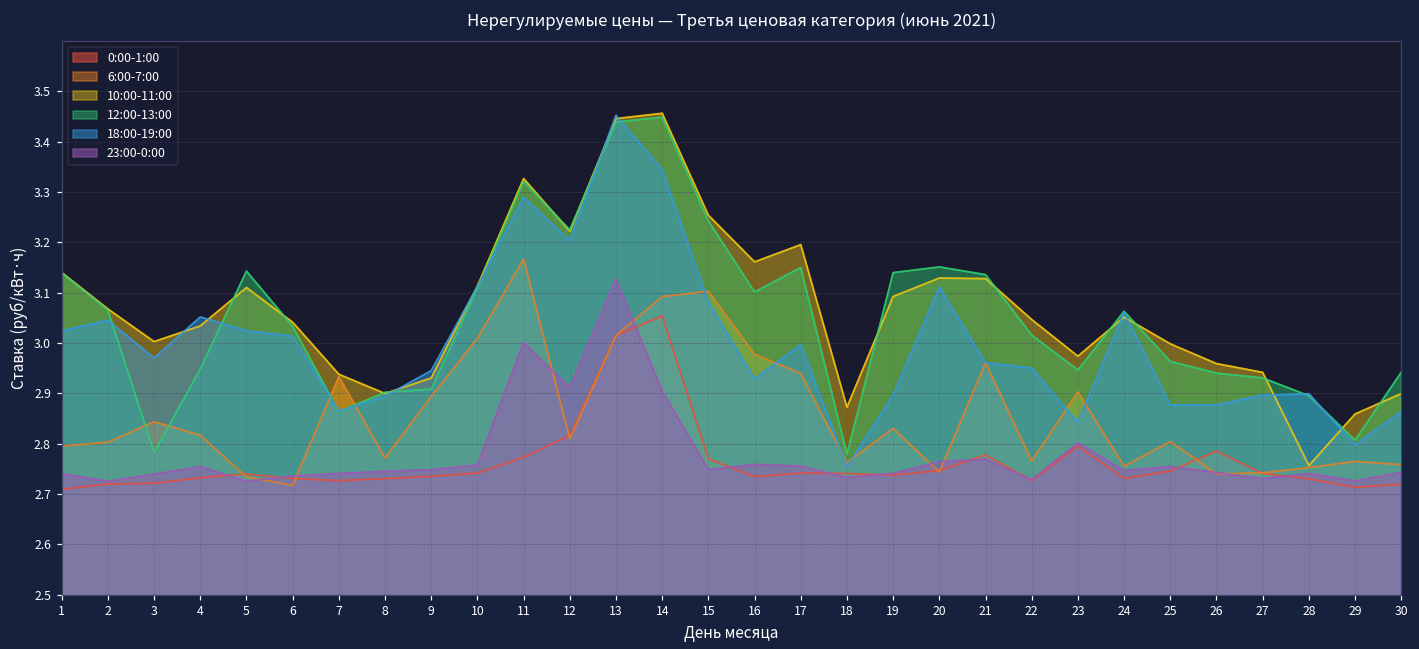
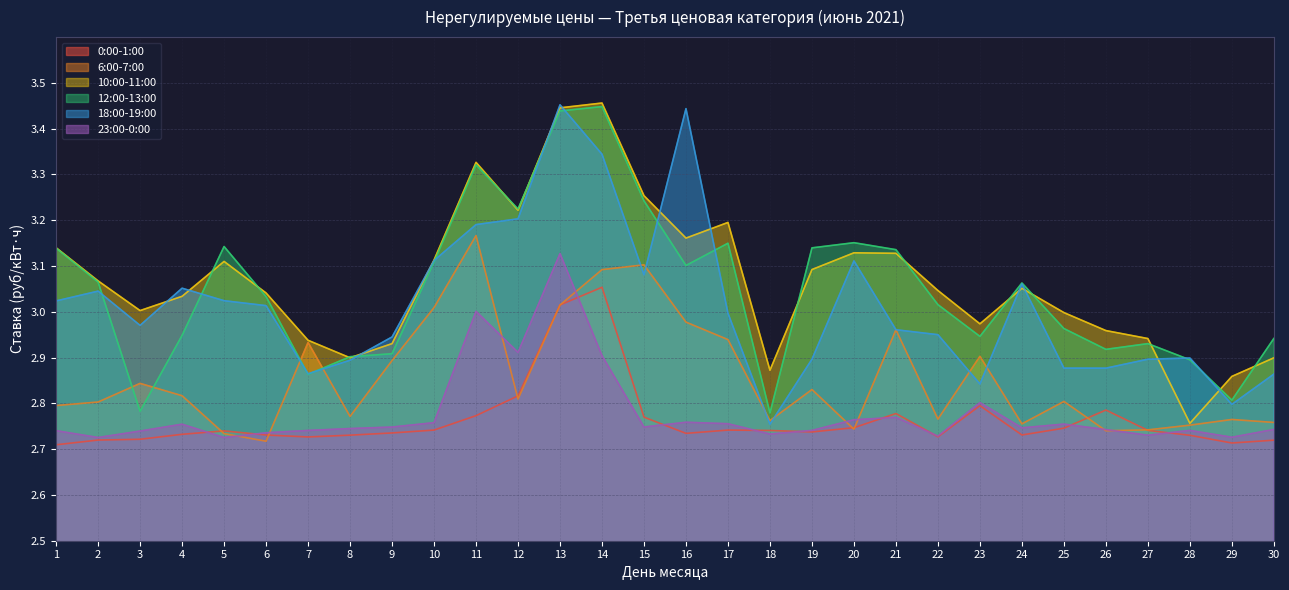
18:00-19:00, 11: 3.29 -> 3.19
18:00-19:00, 16: 2.93 -> 3.44
12:00-13:00, 26: 2.94 -> 2.92
